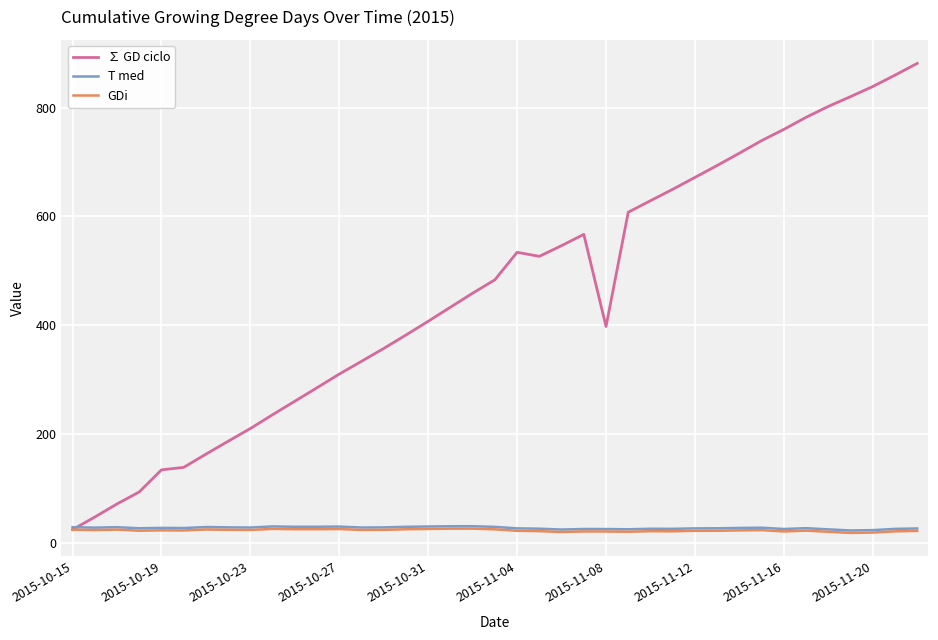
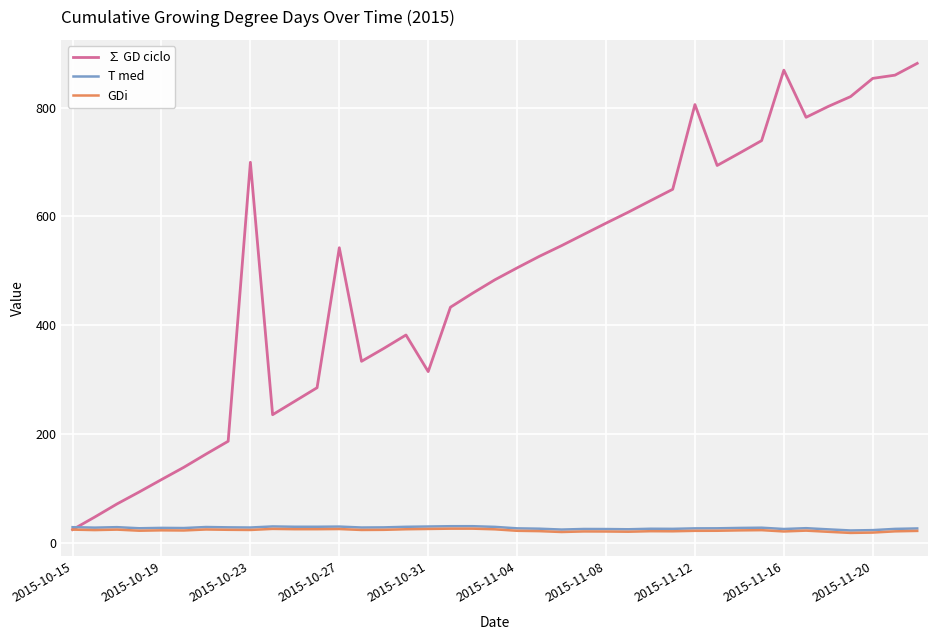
∑ GD ciclo, 2015-10-19: 130 -> 120
∑ GD ciclo, 2015-10-23: 210 -> 700
∑ GD ciclo, 2015-10-27: 310 -> 540
∑ GD ciclo, 2015-10-31: 410 -> 310
∑ GD ciclo, 2015-11-04: 530 -> 510
∑ GD ciclo, 2015-11-08: 400 -> 590
∑ GD ciclo, 2015-11-12: 670 -> 810
∑ GD ciclo, 2015-11-16: 760 -> 870
∑ GD ciclo, 2015-11-20: 840 -> 850
